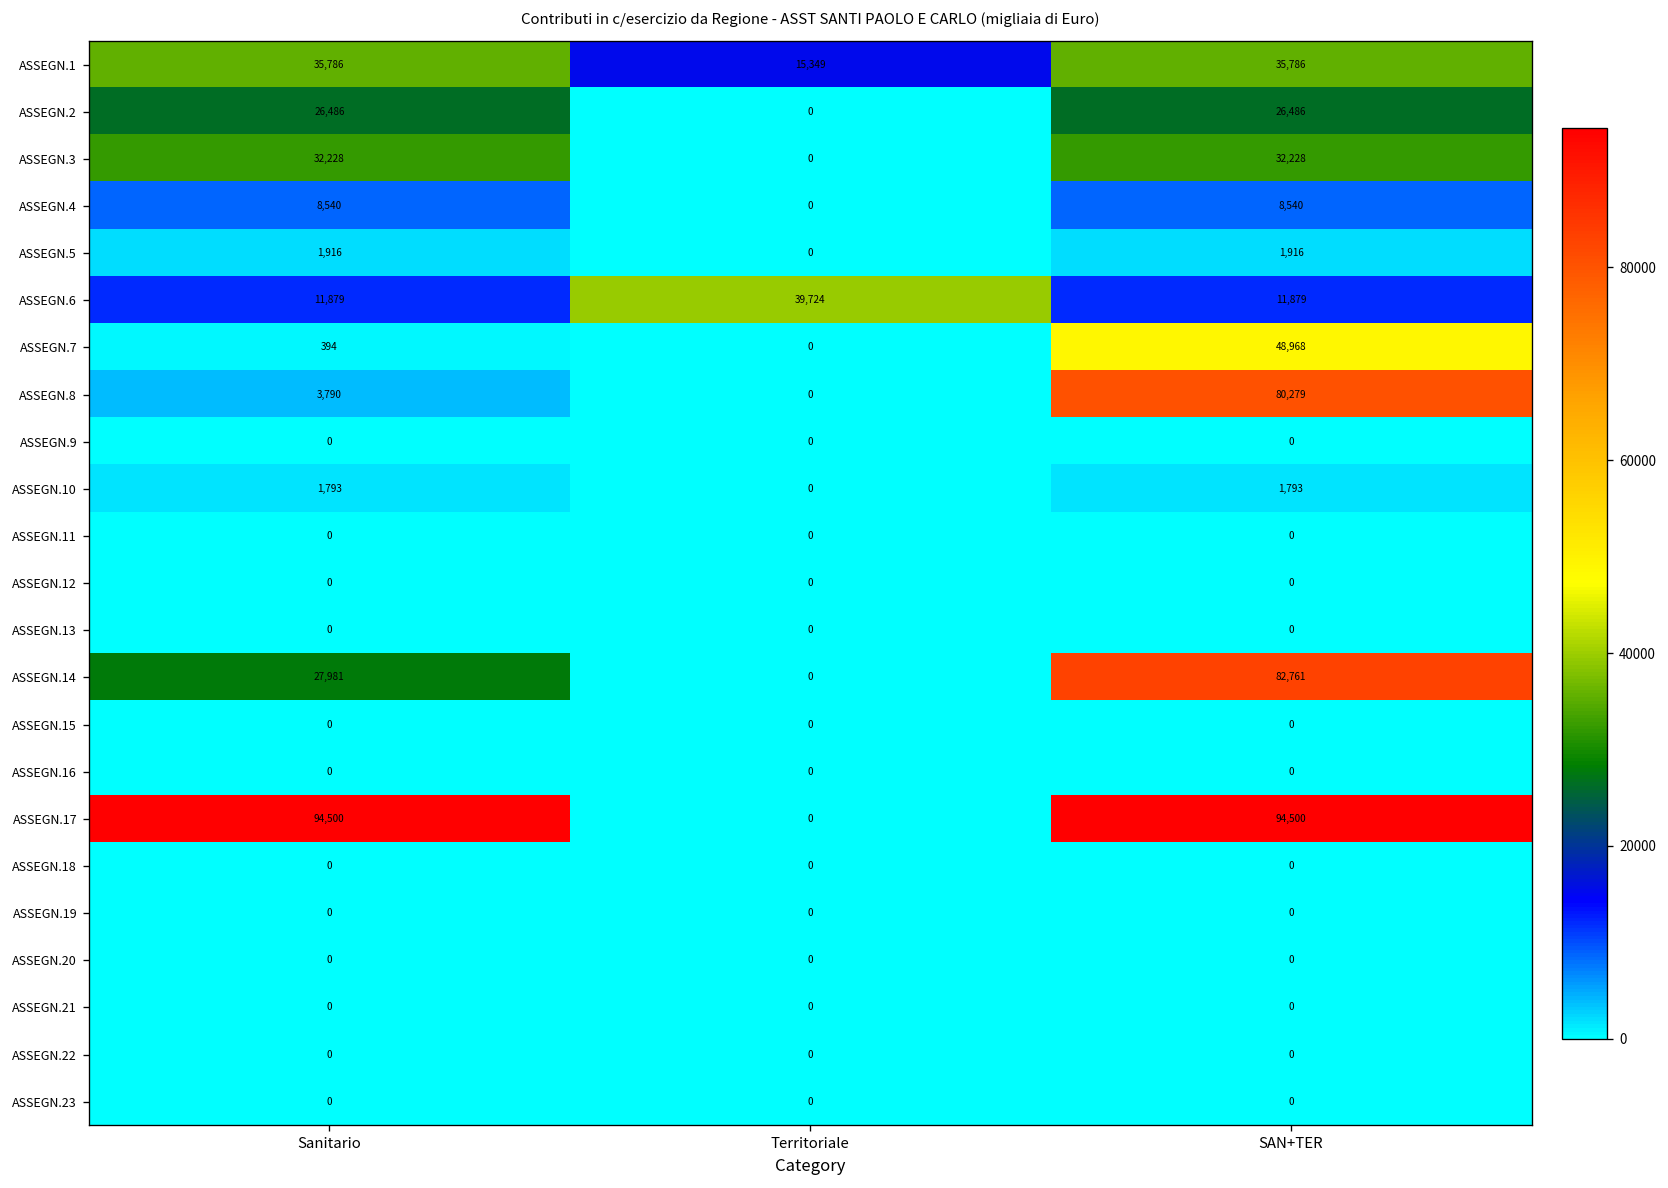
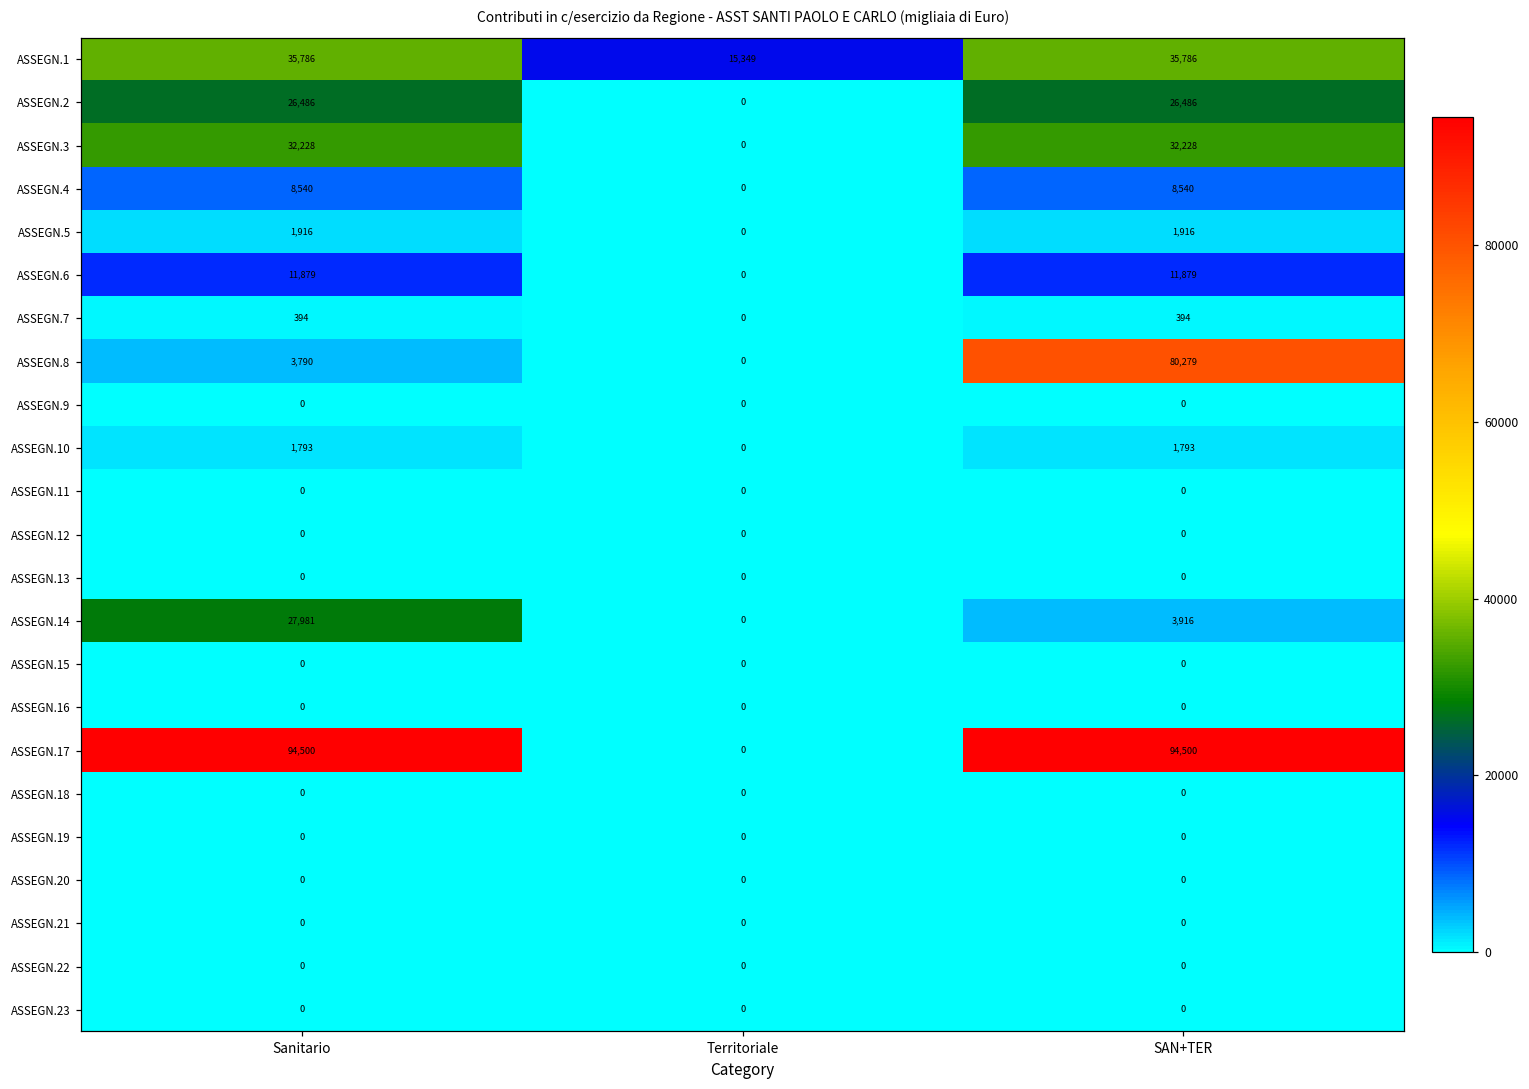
ASSEGN.6, Territoriale: 39,724 -> 0
ASSEGN.7, SAN+TER: 48,968 -> 394
ASSEGN.14, SAN+TER: 82,761 -> 3,916
